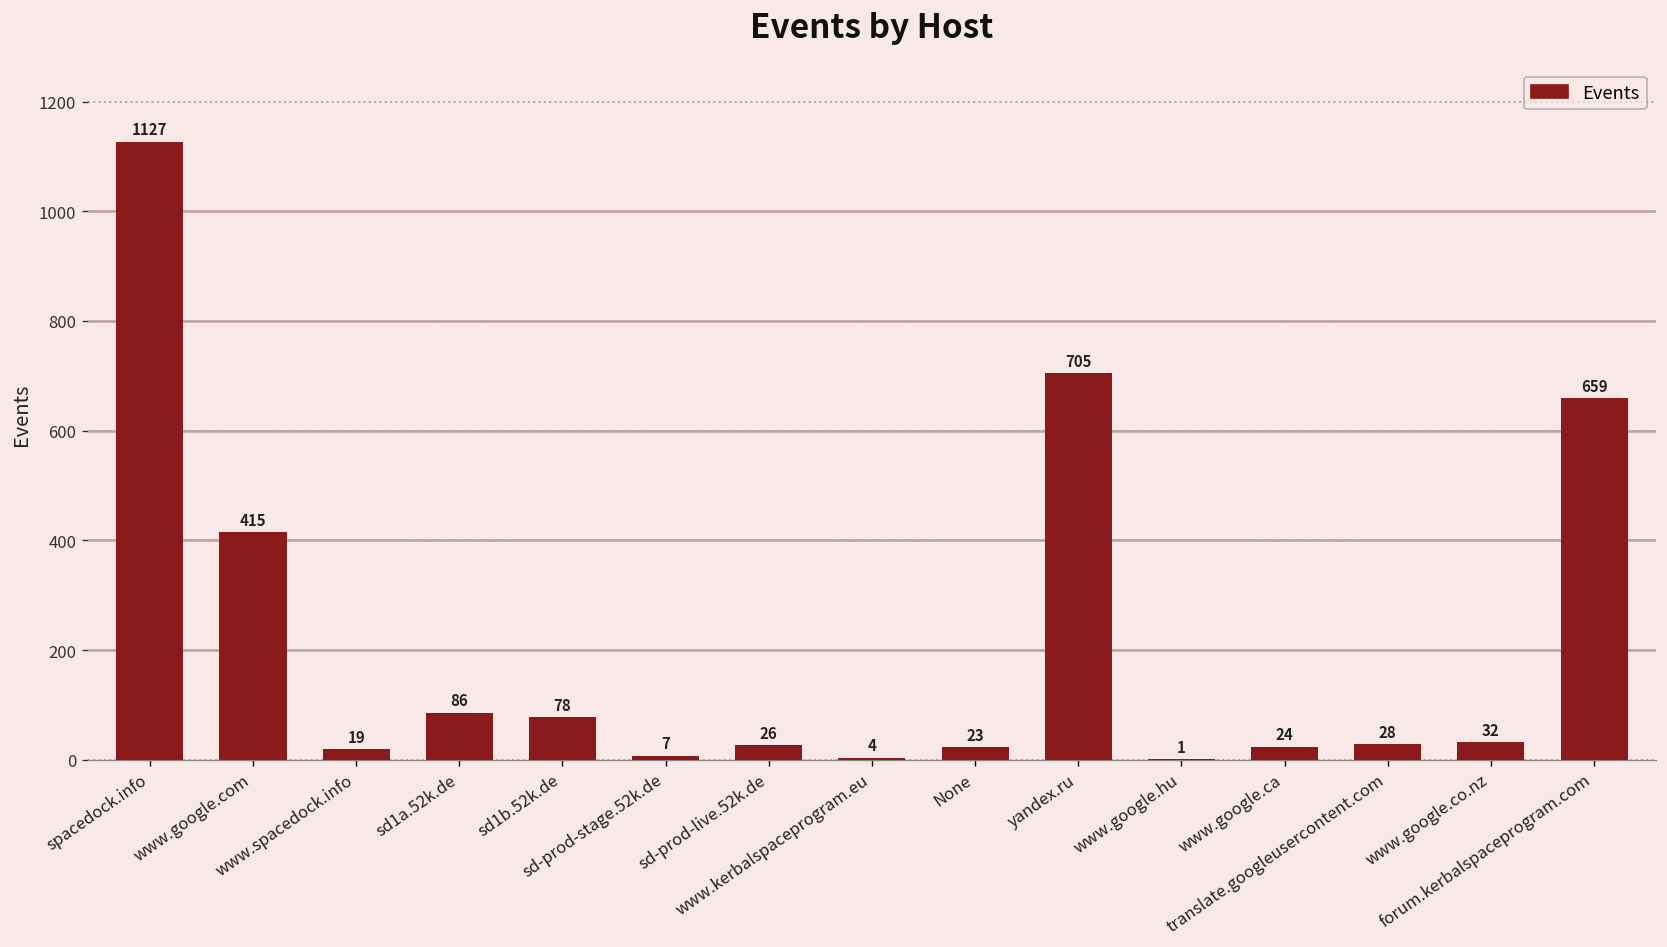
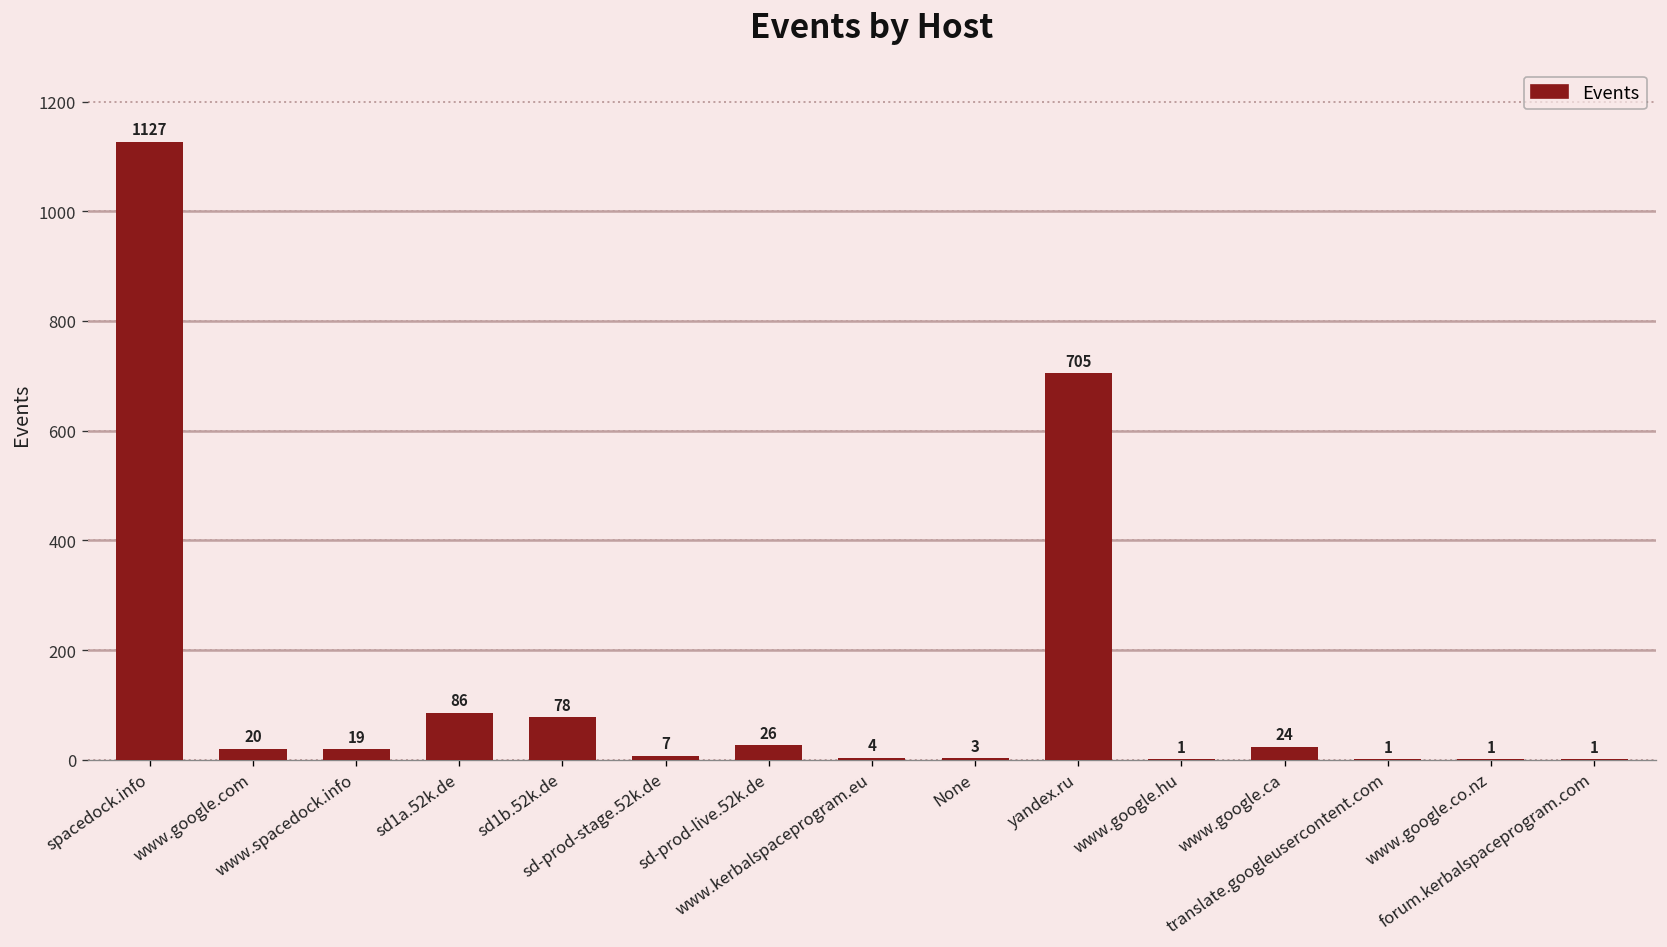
www.google.com: 415 -> 20
None: 23 -> 3
translate.googleusercontent.com: 28 -> 1
www.google.co.nz: 32 -> 1
forum.kerbalspaceprogram.com: 659 -> 1
